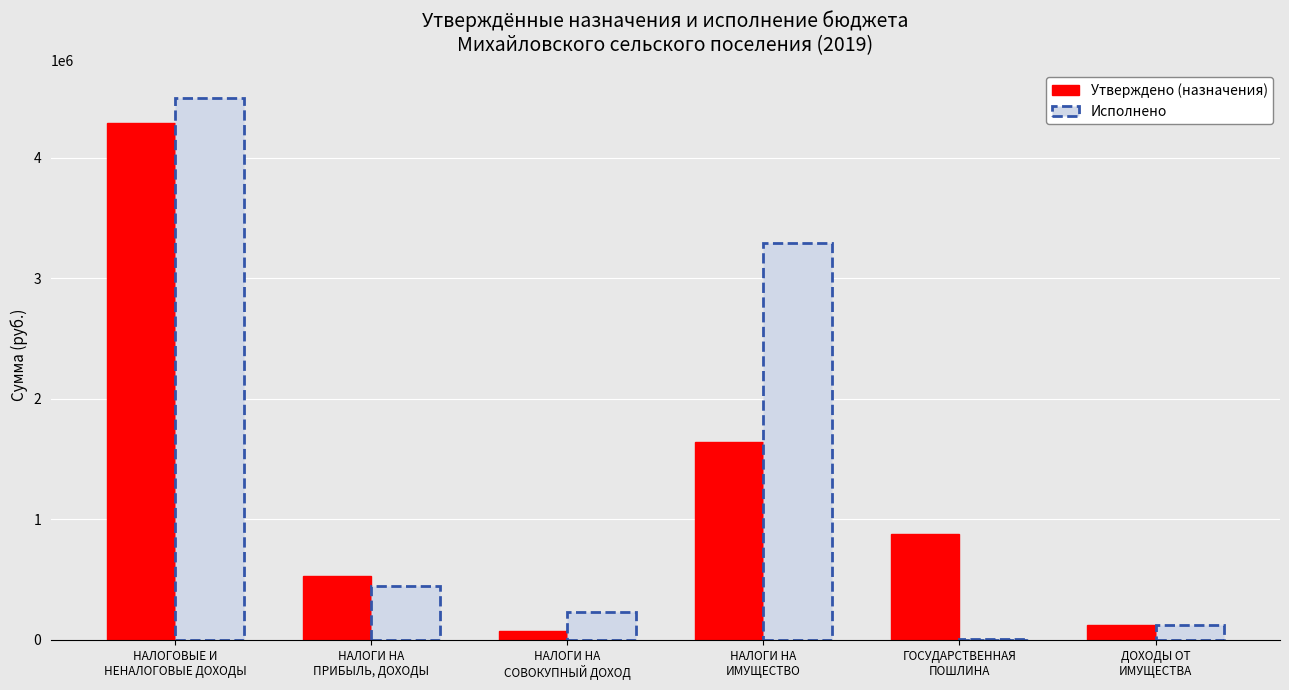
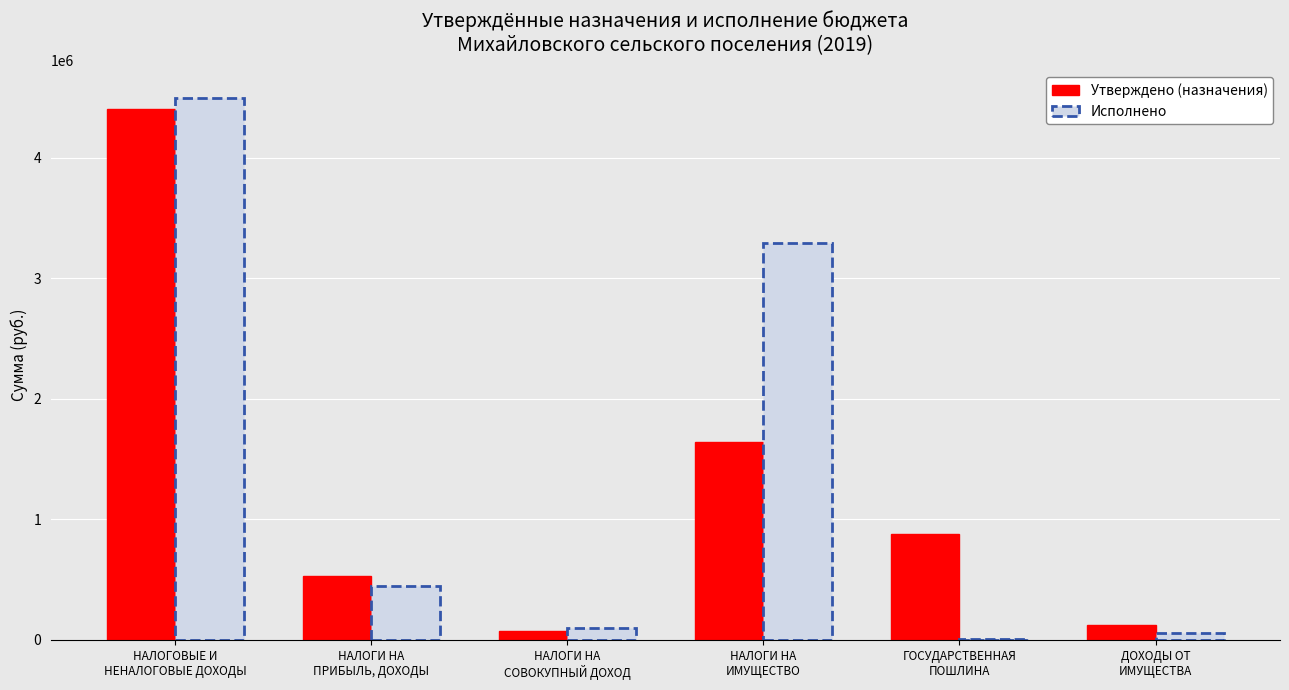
Утверждено (назначения), НАЛОГОВЫЕ И НЕНАЛОГОВЫЕ ДОХОДЫ: 4290000 -> 4400000
Исполнено, НАЛОГИ НА СОВОКУПНЫЙ ДОХОД: 230000 -> 90000
Исполнено, ДОХОДЫ ОТ ИМУЩЕСТВА: 120000 -> 60000
